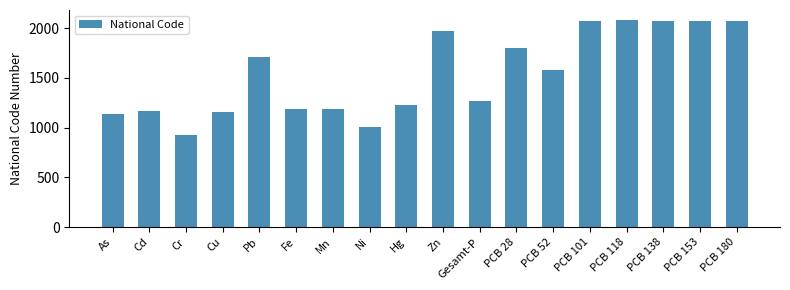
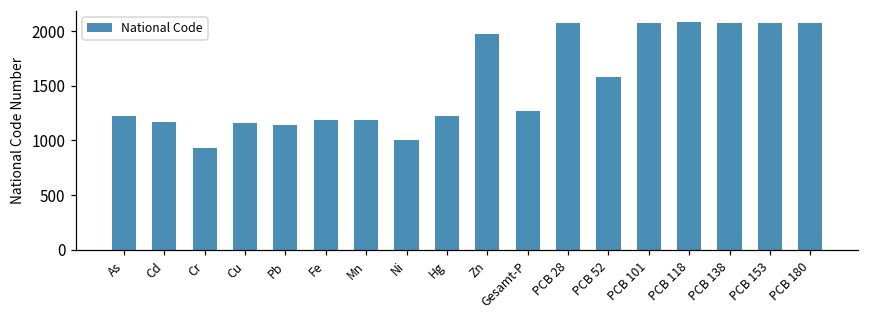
As: 1100 -> 1200
Pb: 1700 -> 1100
PCB 28: 1800 -> 2100
